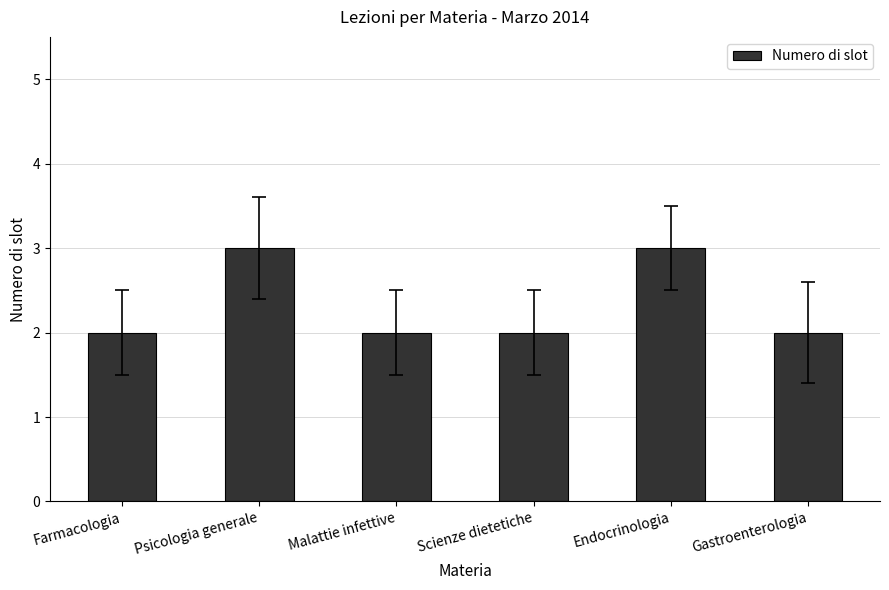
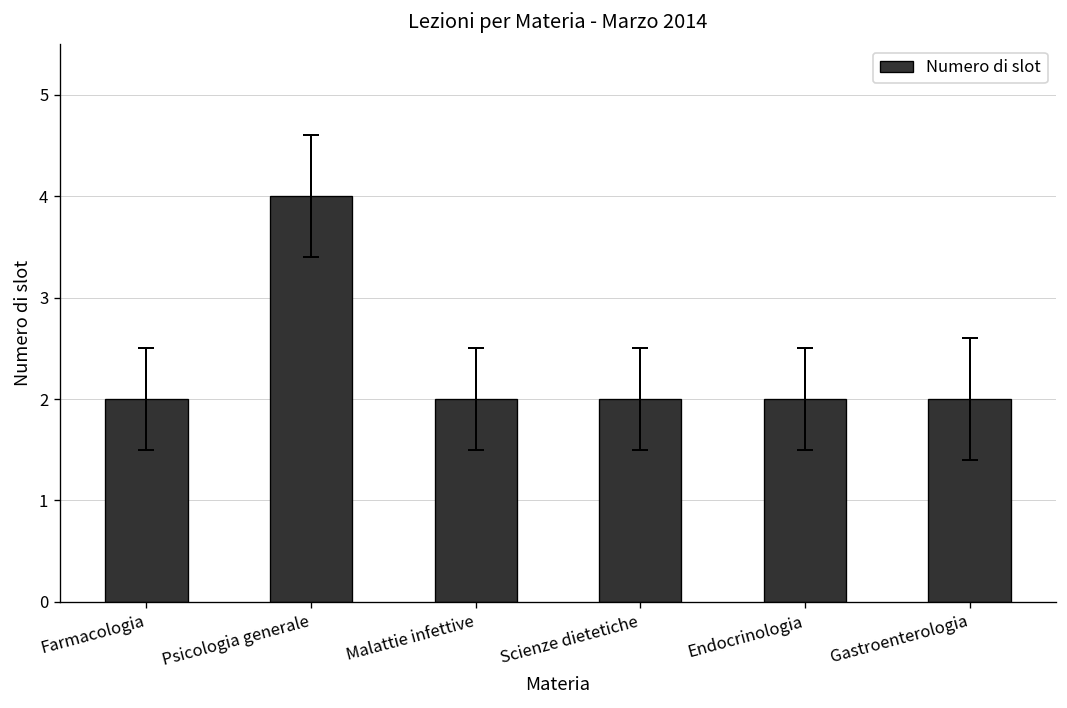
Numero di slot, Psicologia generale: 3 -> 4
Numero di slot, Endocrinologia: 3 -> 2
